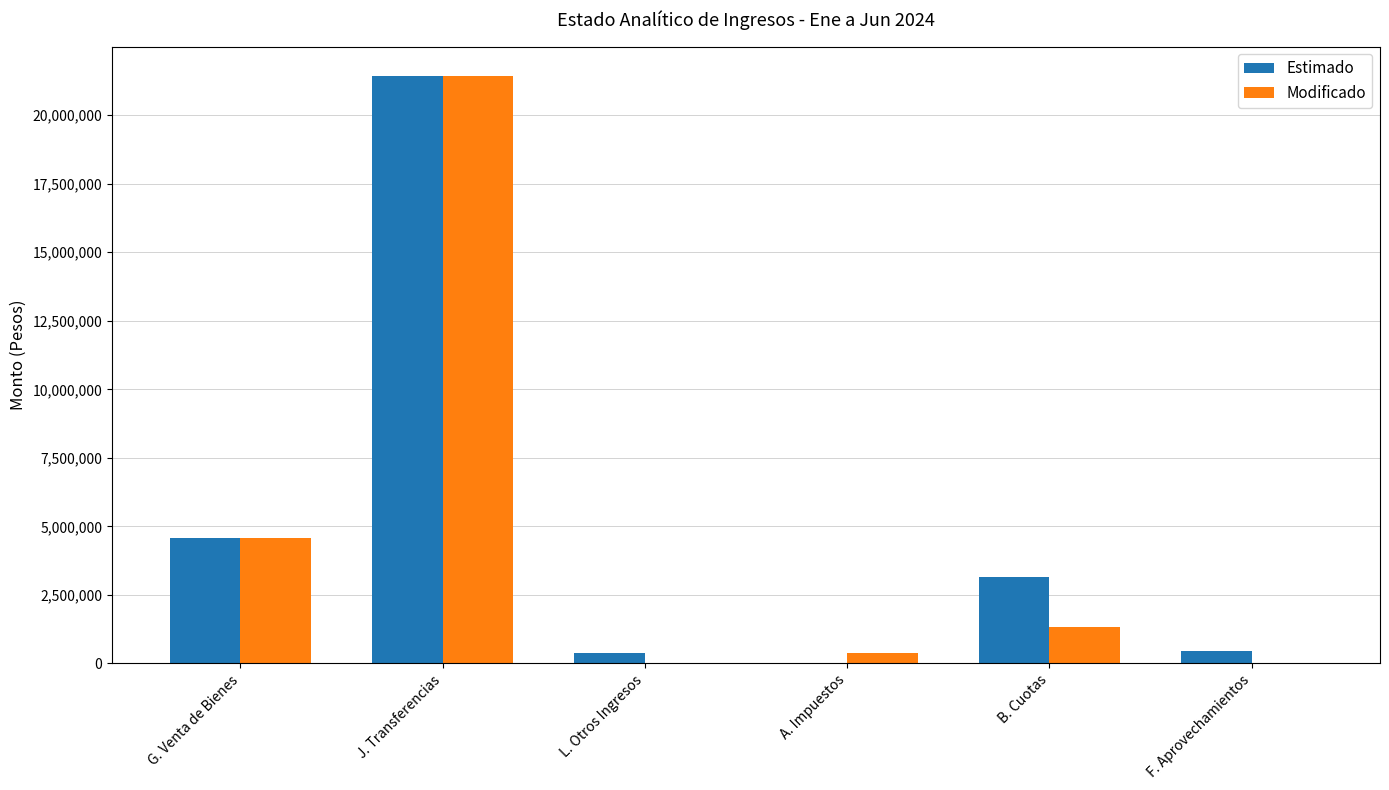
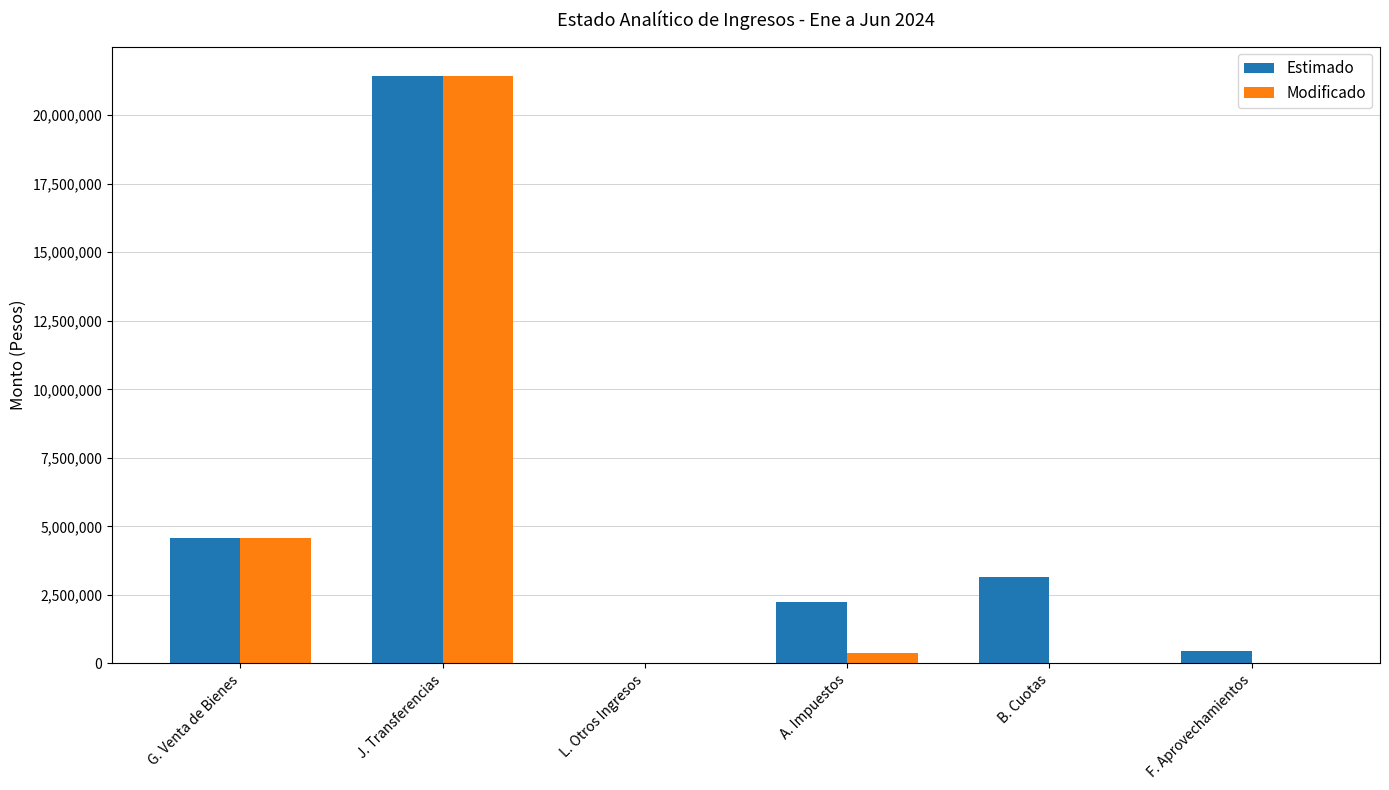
Estimado, L. Otros Ingresos: 400,000 -> 0
Estimado, A. Impuestos: 0 -> 2,200,000
Modificado, B. Cuotas: 1,300,000 -> 0
